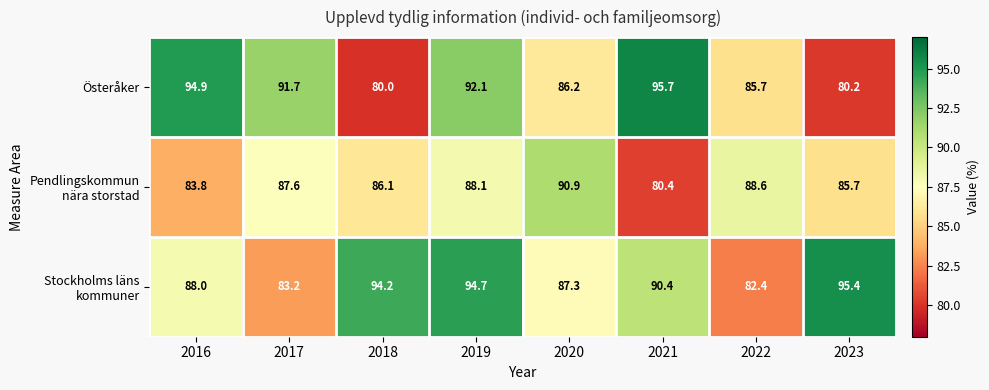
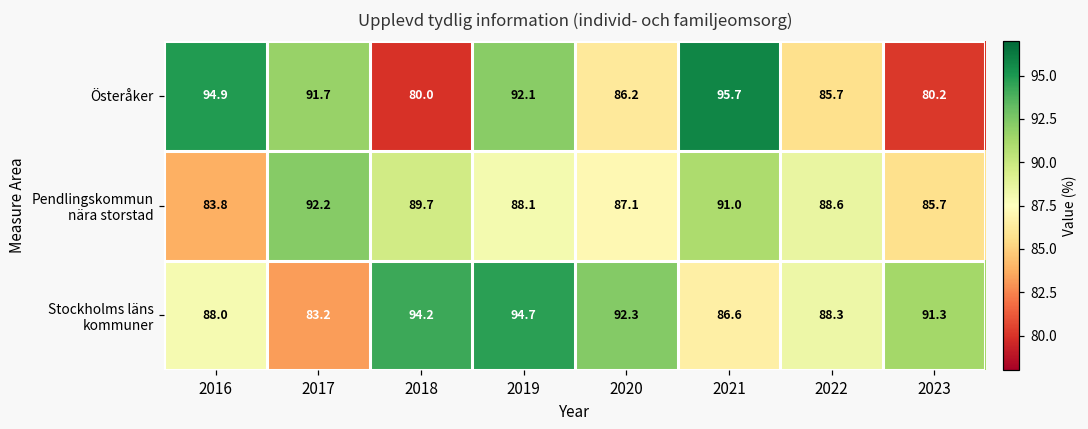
Pendlingskommun nära storstad, 2017: 87.6 -> 92.2
Pendlingskommun nära storstad, 2018: 86.1 -> 89.7
Pendlingskommun nära storstad, 2020: 90.9 -> 87.1
Pendlingskommun nära storstad, 2021: 80.4 -> 91.0
Stockholms läns kommuner, 2020: 87.3 -> 92.3
Stockholms läns kommuner, 2021: 90.4 -> 86.6
Stockholms läns kommuner, 2022: 82.4 -> 88.3
Stockholms läns kommuner, 2023: 95.4 -> 91.3
